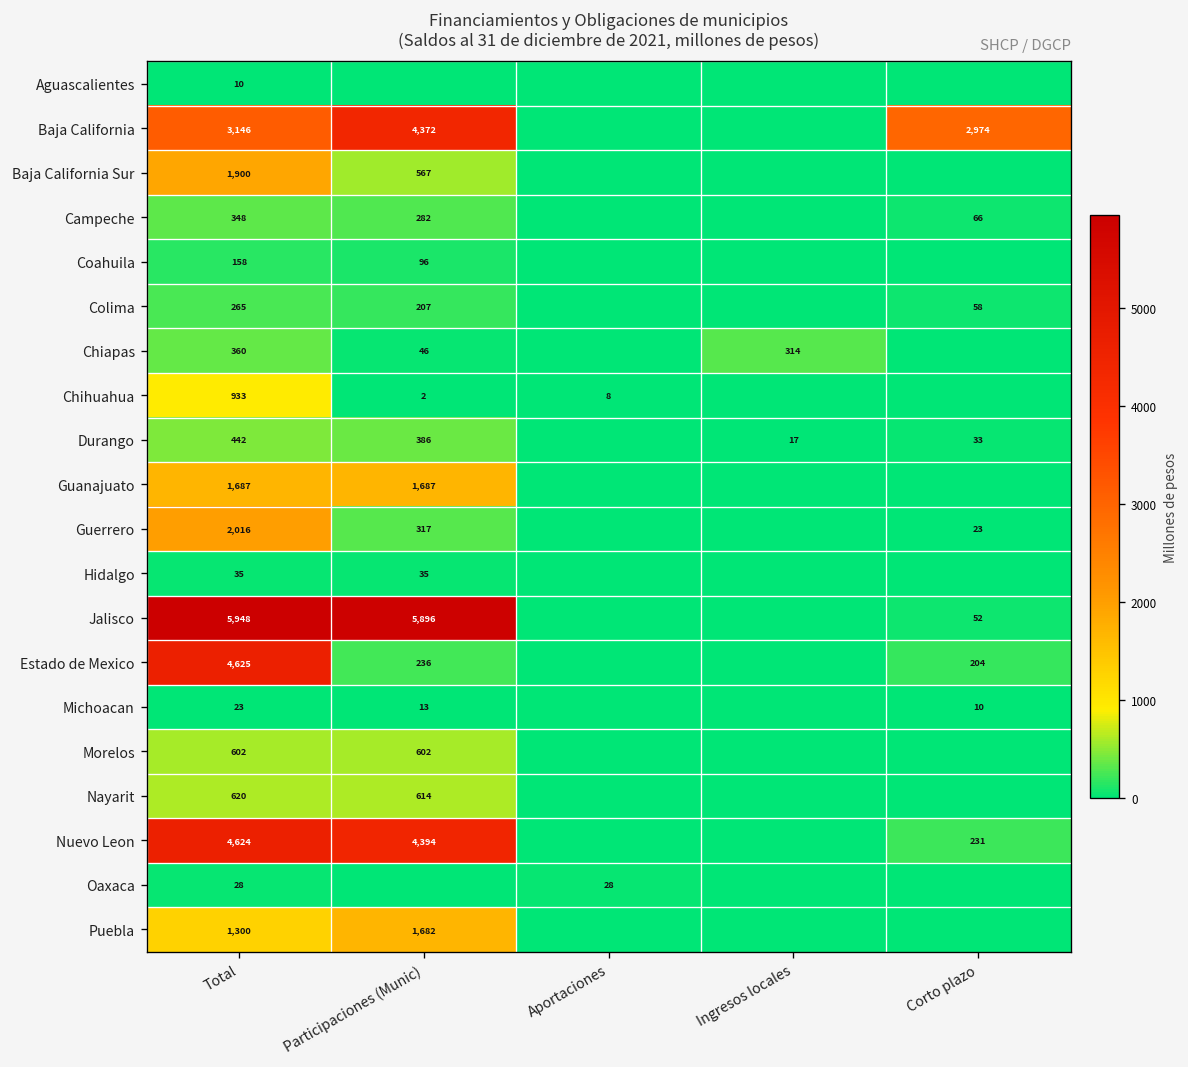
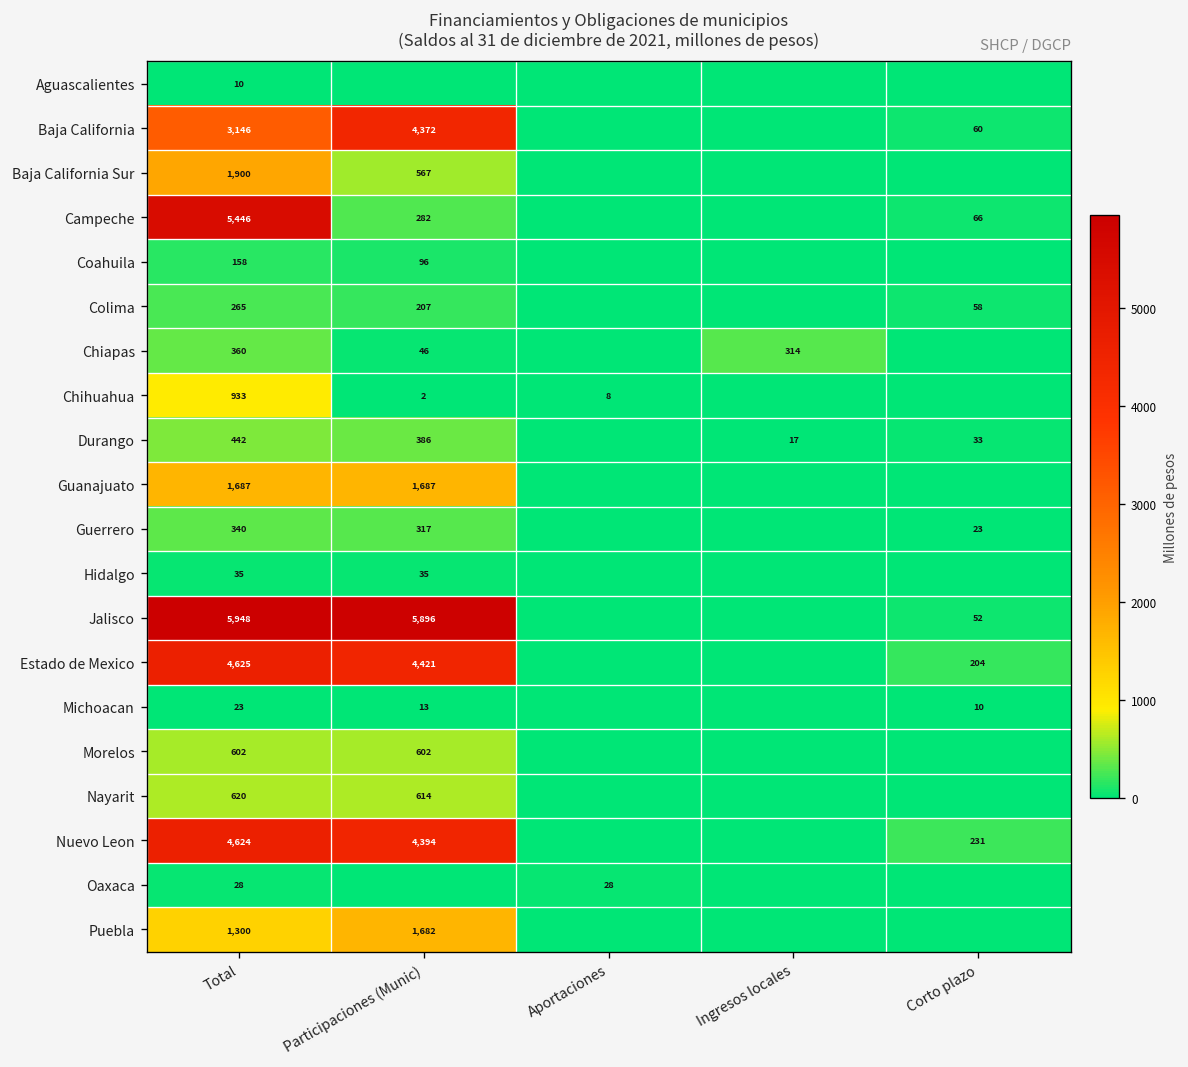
Baja California, Corto plazo: 2,974 -> 60
Campeche, Total: 348 -> 5,446
Guerrero, Total: 2,016 -> 340
Estado de Mexico, Participaciones (Munic): 236 -> 4,421
